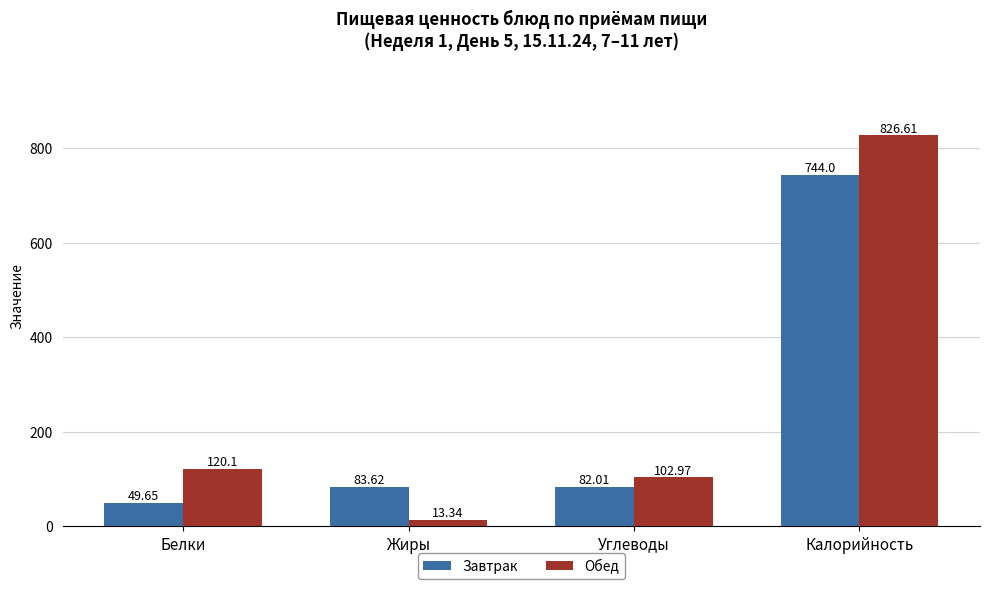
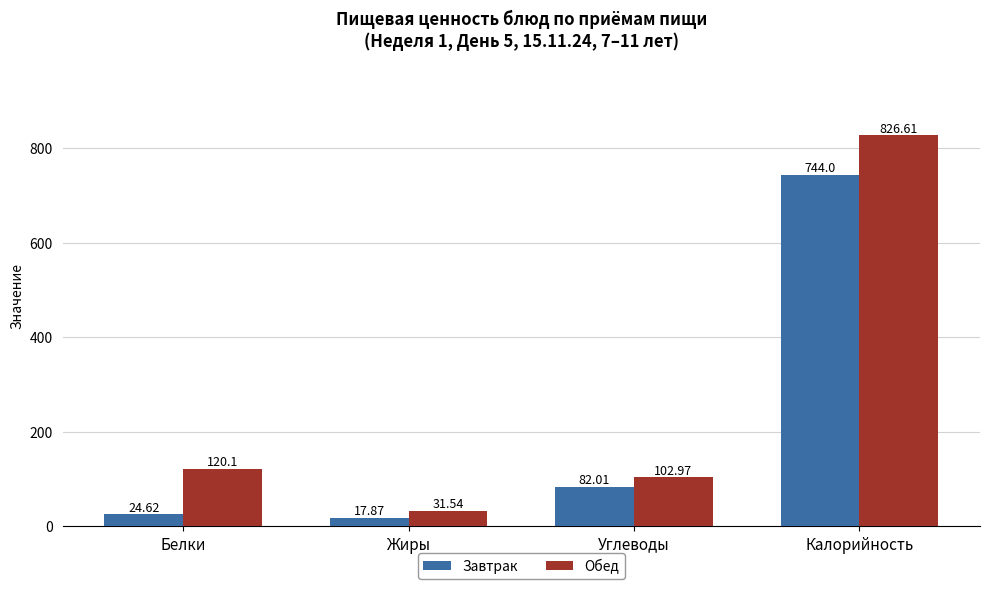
Завтрак, Белки: 49.65 -> 24.62
Завтрак, Жиры: 83.62 -> 17.87
Обед, Жиры: 13.34 -> 31.54
